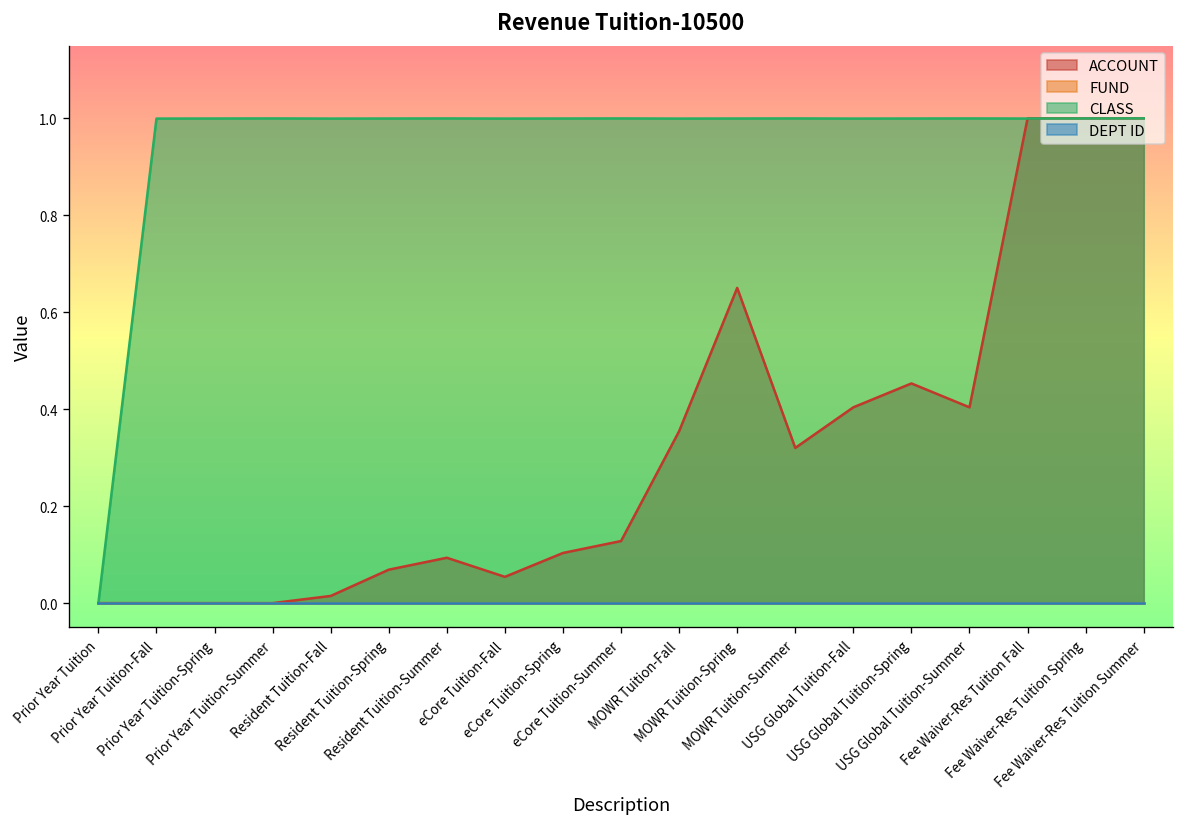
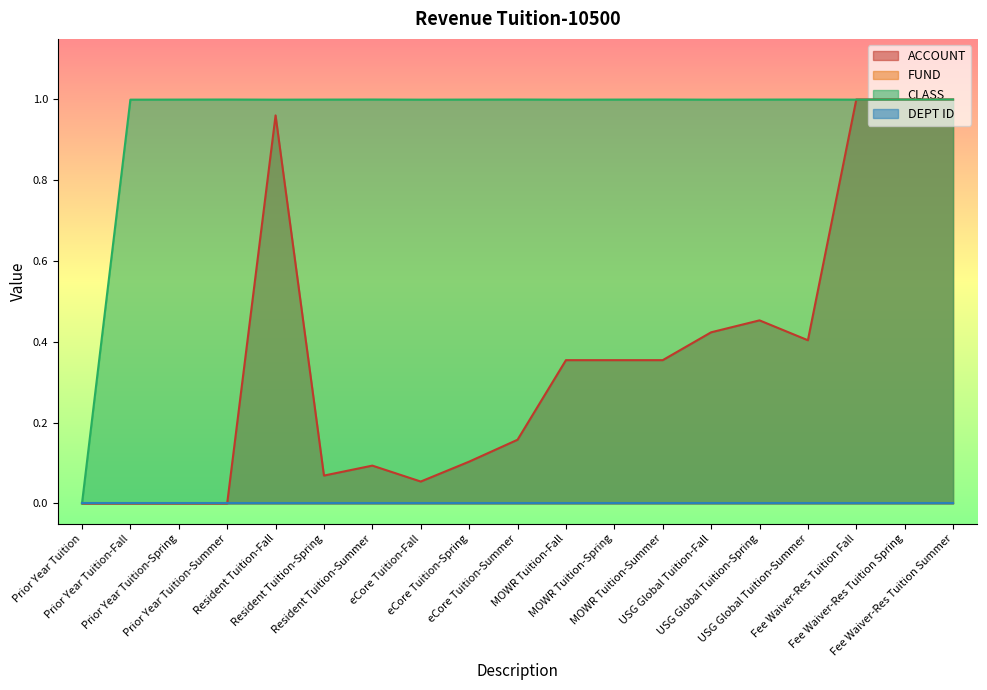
ACCOUNT, Resident Tuition-Fall: 0.01 -> 0.96
ACCOUNT, eCore Tuition-Summer: 0.13 -> 0.16
ACCOUNT, MOWR Tuition-Spring: 0.65 -> 0.35
ACCOUNT, MOWR Tuition-Summer: 0.32 -> 0.35
ACCOUNT, USG Global Tuition-Fall: 0.40 -> 0.42
